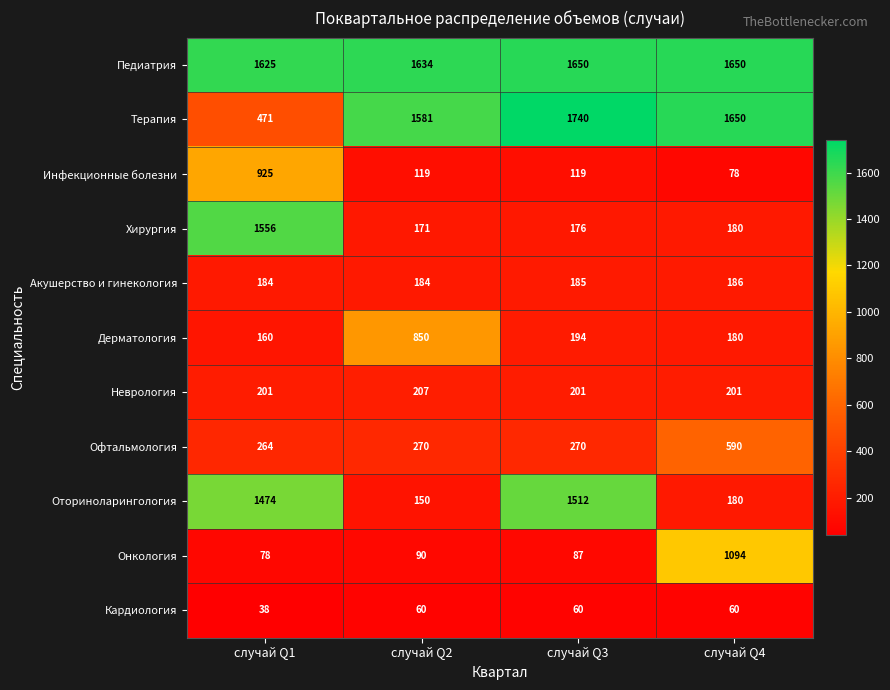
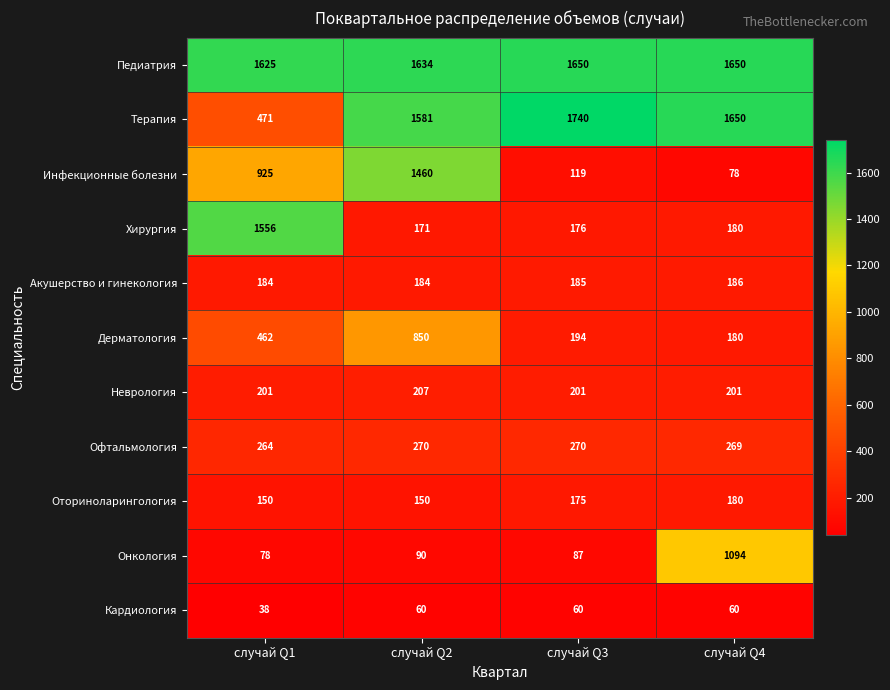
Инфекционные болезни, случай Q2: 119 -> 1460
Дерматология, случай Q1: 160 -> 462
Офтальмология, случай Q4: 590 -> 269
Оториноларингология, случай Q1: 1474 -> 150
Оториноларингология, случай Q3: 1512 -> 175
